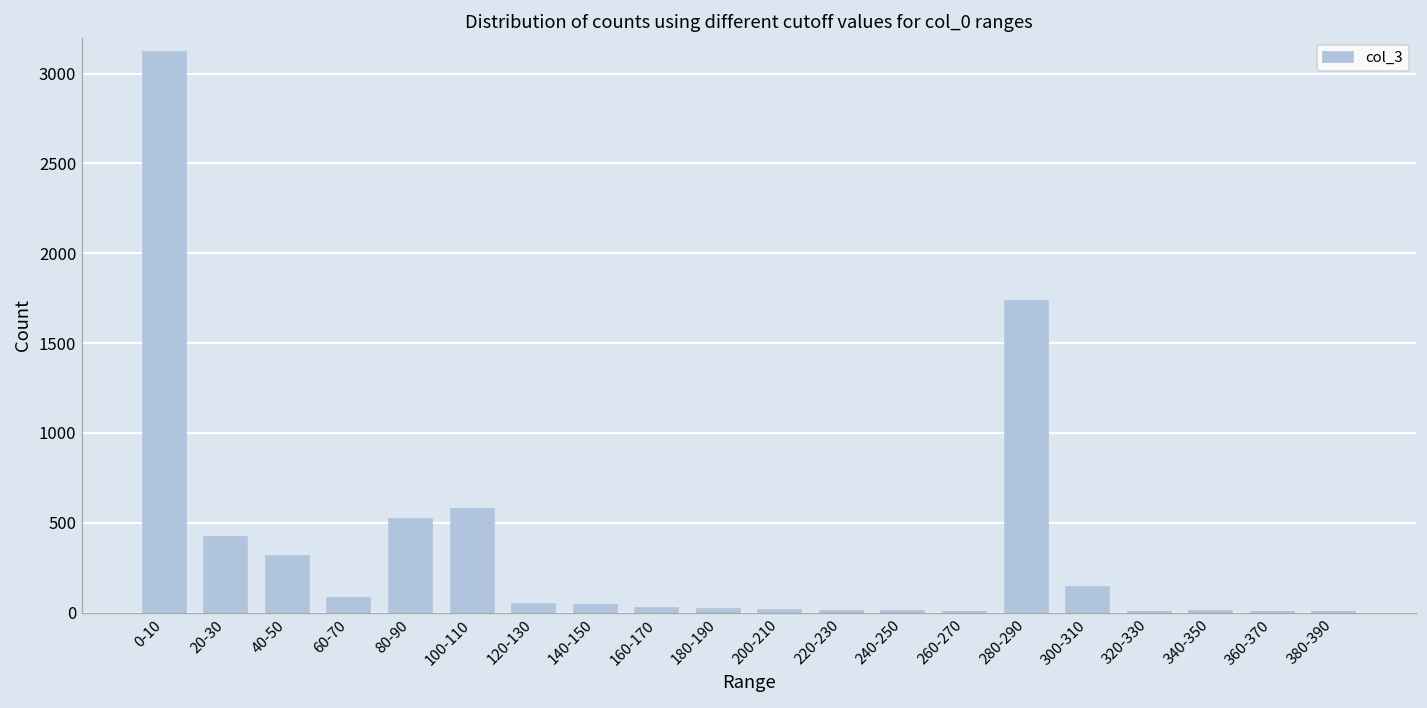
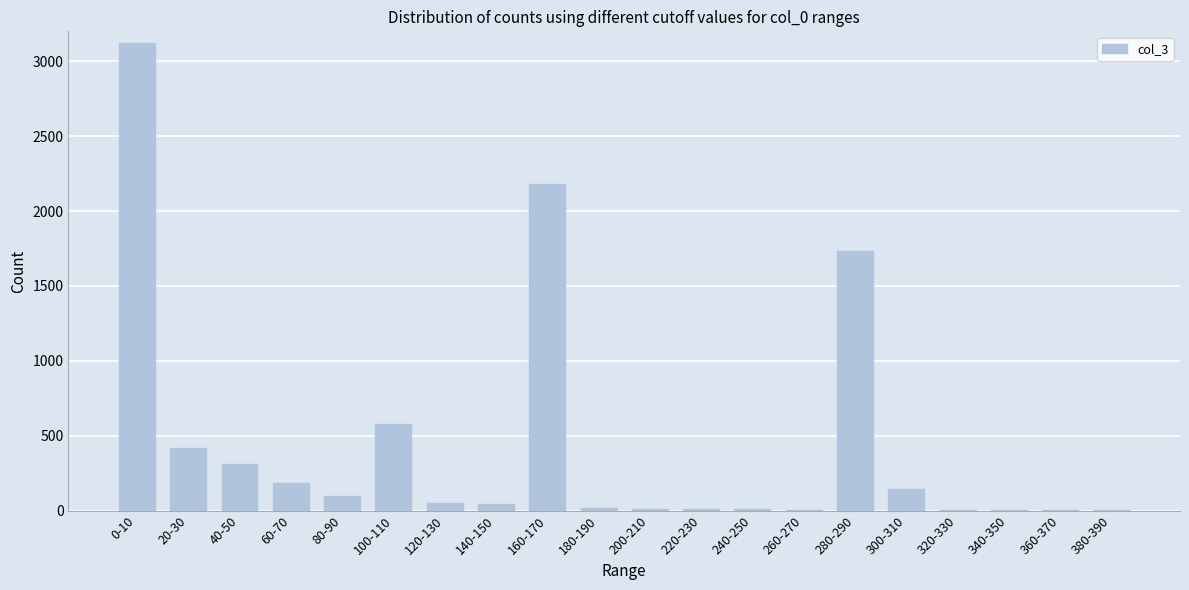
60-70: 80 -> 180
80-90: 520 -> 100
160-170: 30 -> 2180
